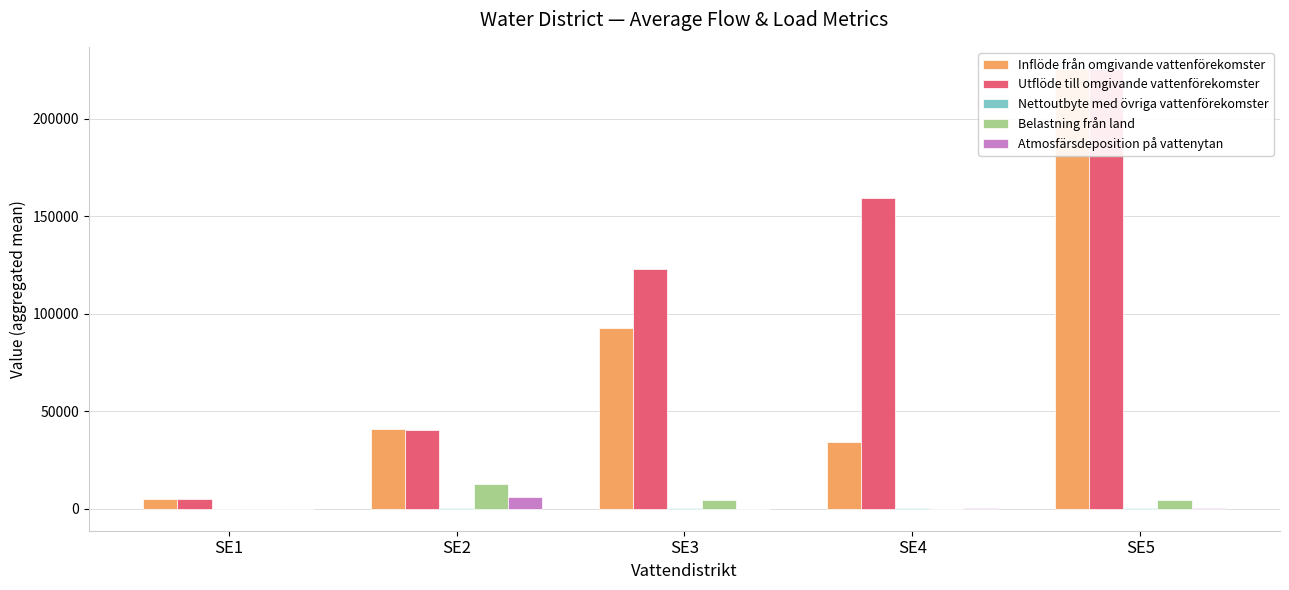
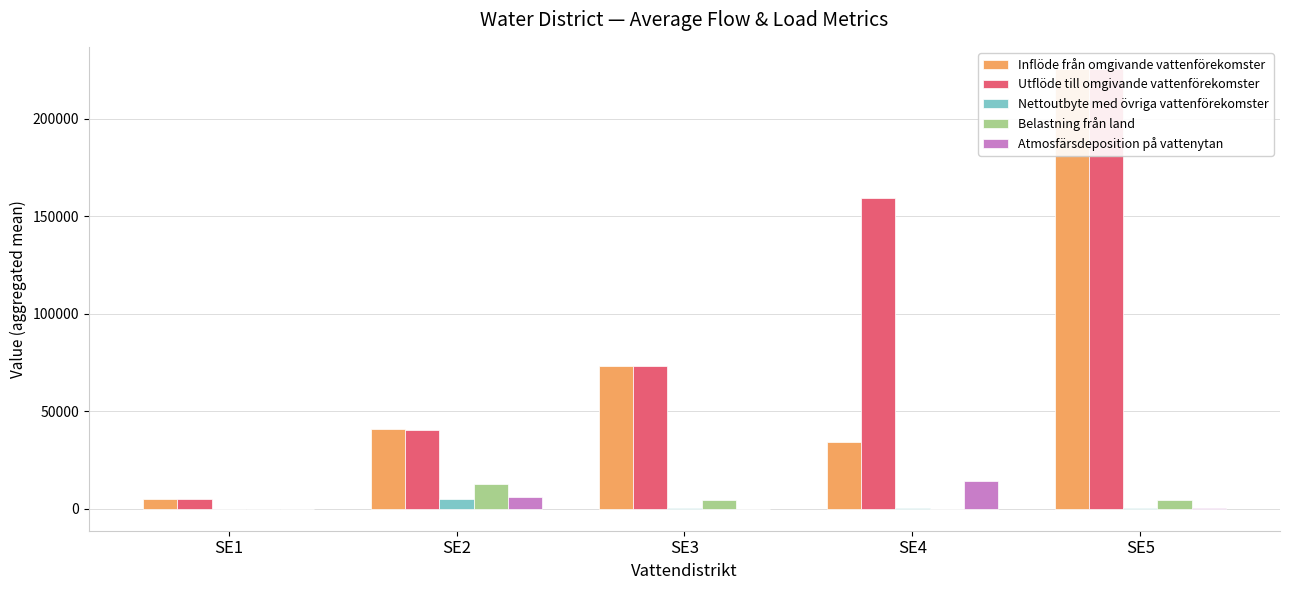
Nettoutbyte med övriga vattenförekomster, SE2: 0 -> 5000
Inflöde från omgivande vattenförekomster, SE3: 93000 -> 73000
Utflöde till omgivande vattenförekomster, SE3: 123000 -> 73000
Atmosfärsdeposition på vattenytan, SE4: 0 -> 14000
